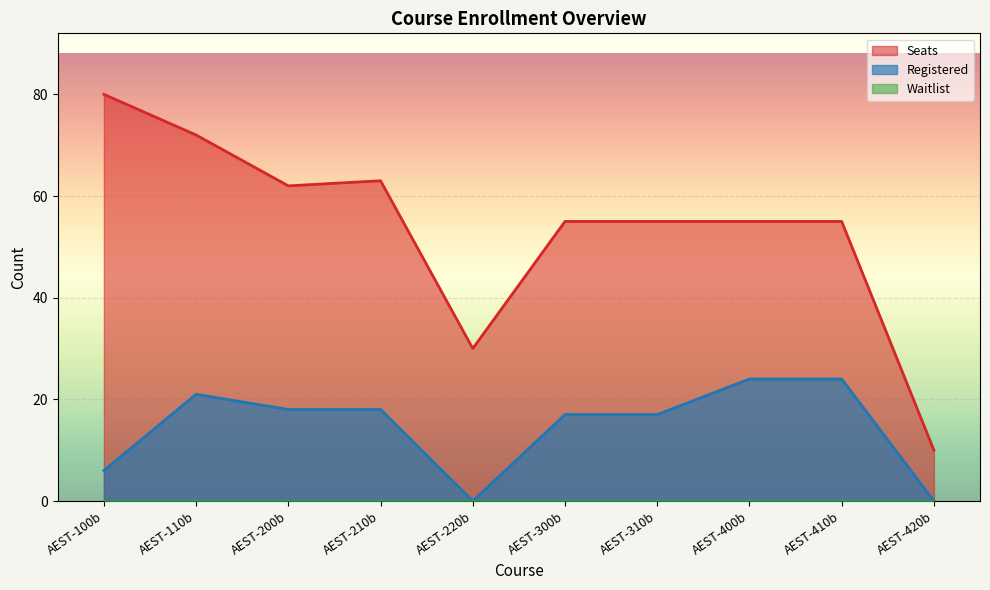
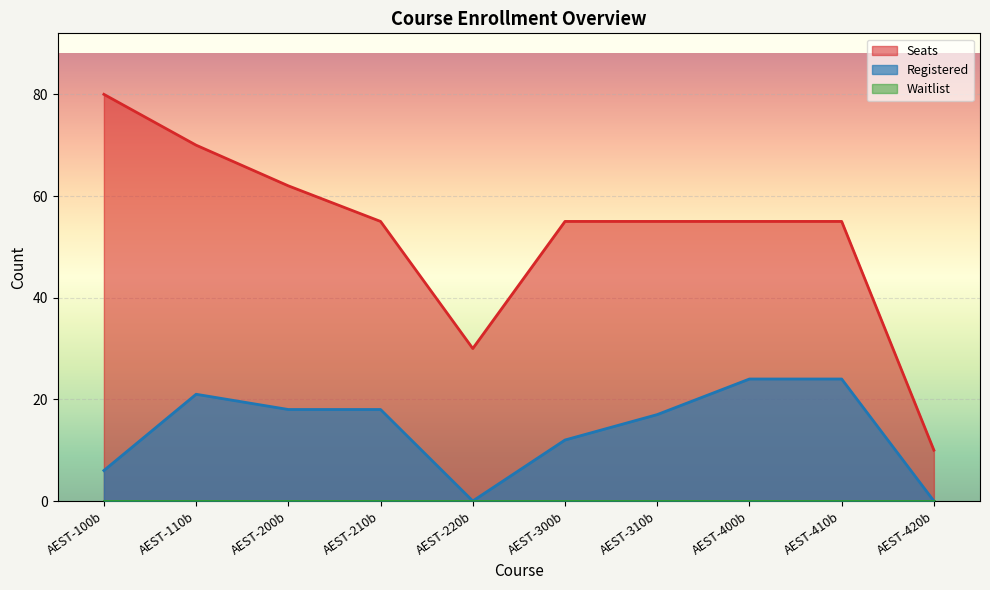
Seats, AEST-110b: 72 -> 70
Seats, AEST-210b: 63 -> 55
Registered, AEST-300b: 17 -> 12
